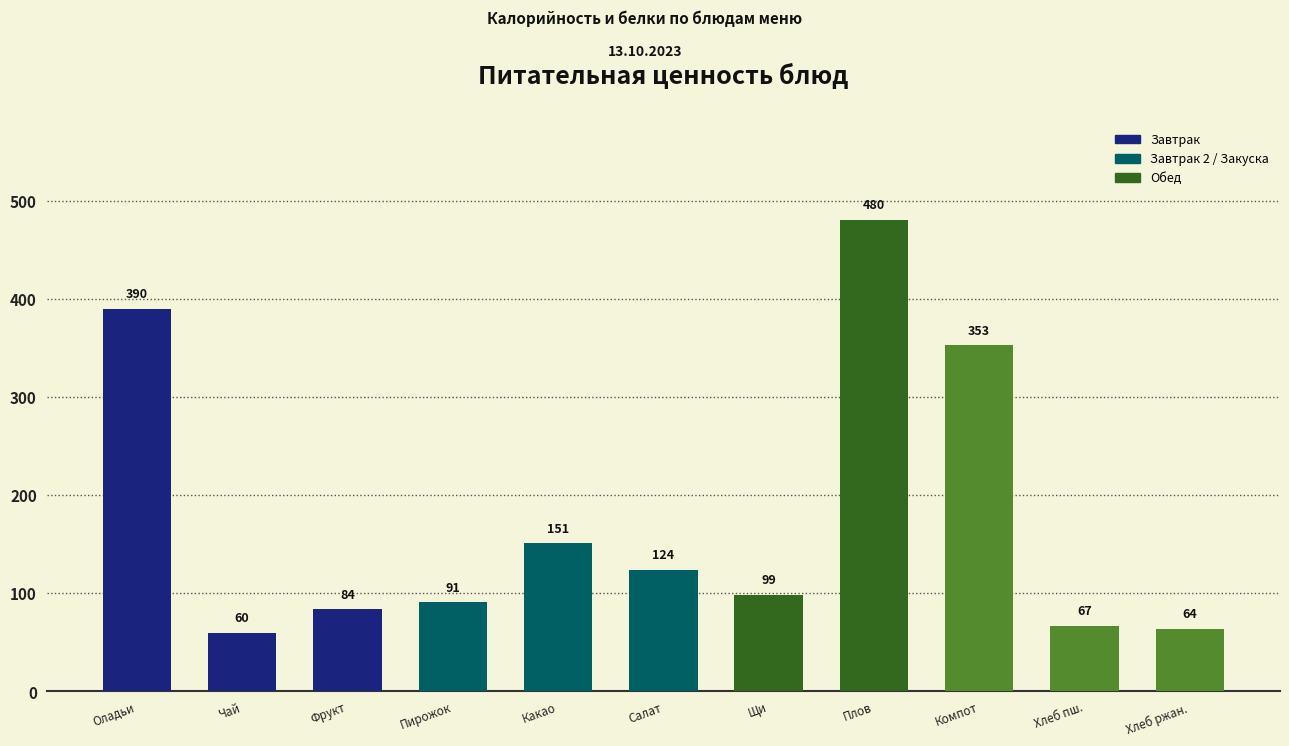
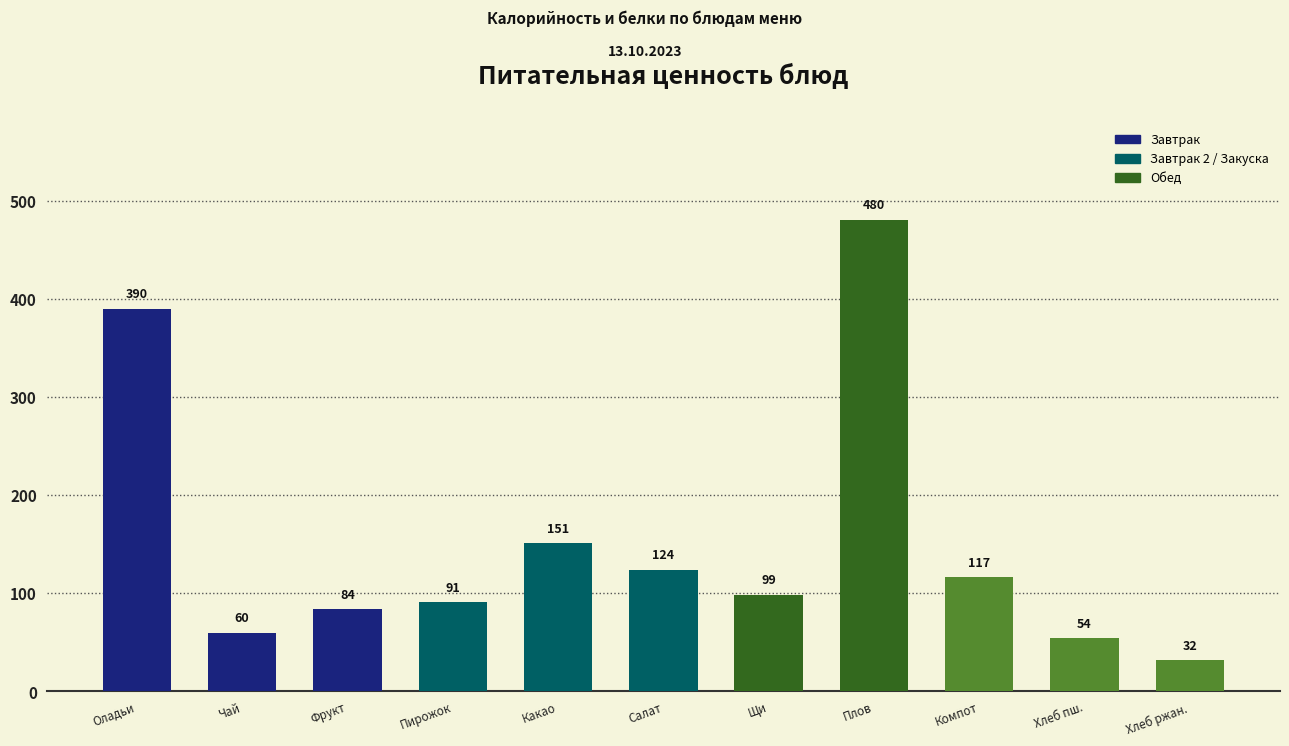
Компот: 353 -> 117
Хлеб пш.: 67 -> 54
Хлеб ржан.: 64 -> 32
